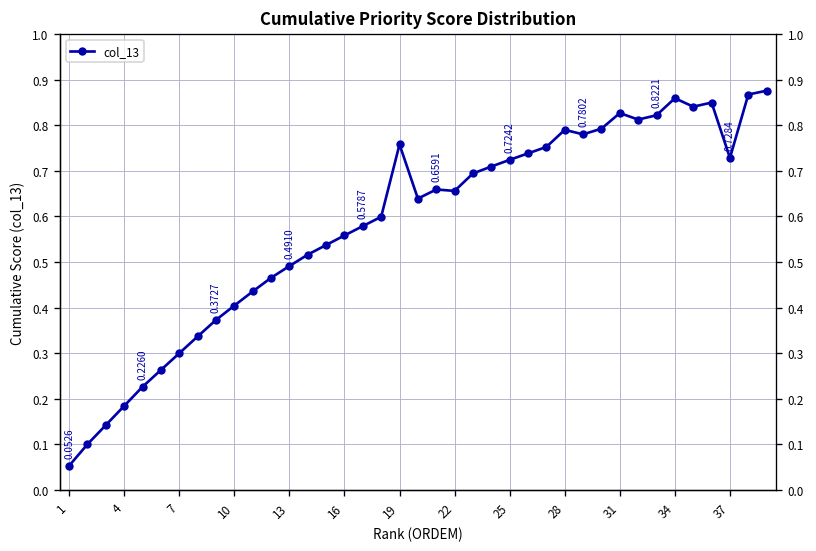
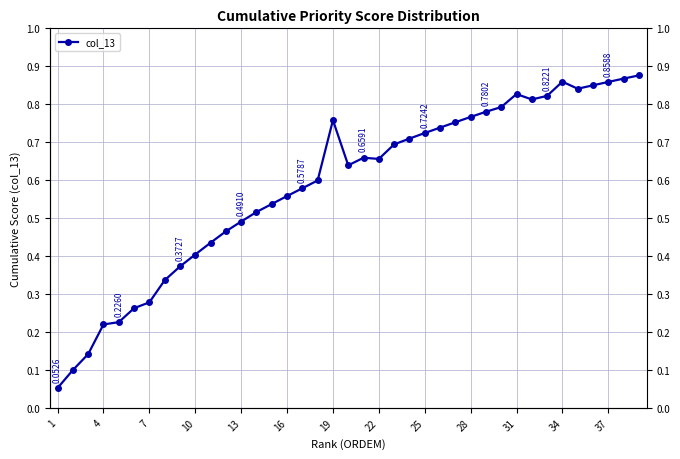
4: 0.18 -> 0.22
7: 0.30 -> 0.28
28: 0.79 -> 0.77
37: 0.7284 -> 0.8588
